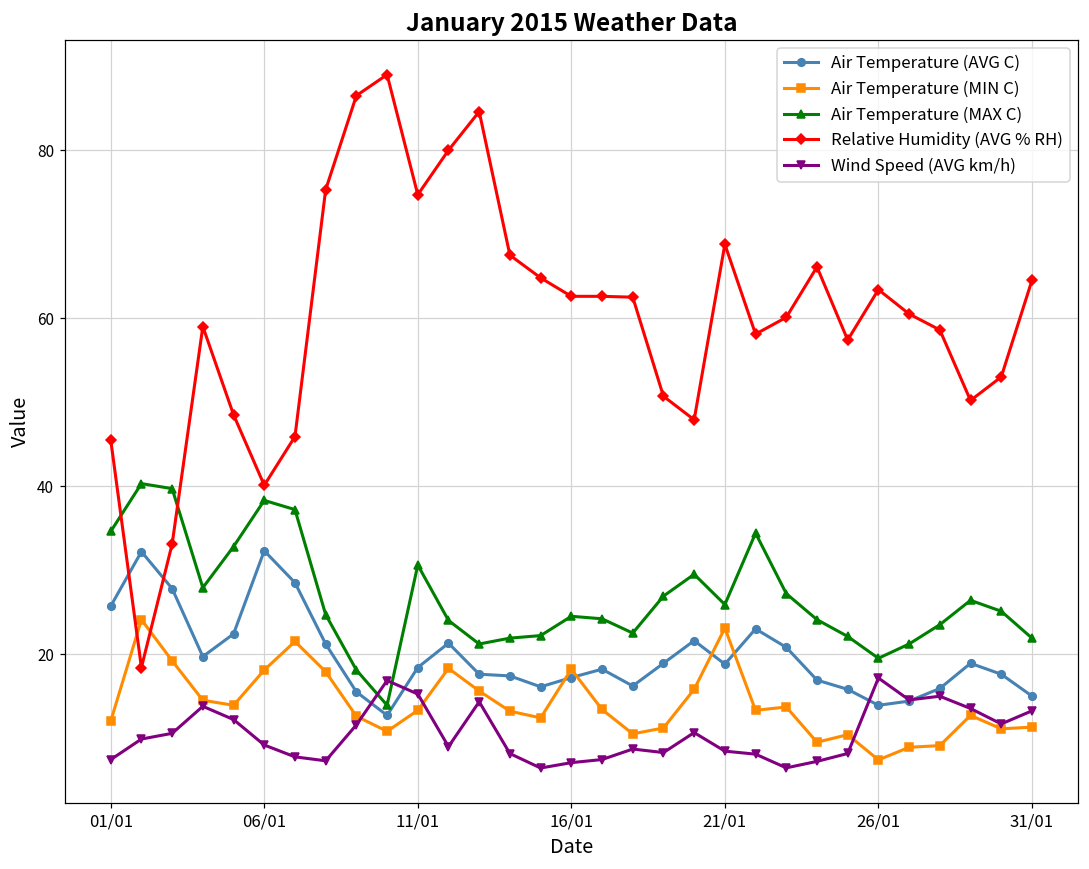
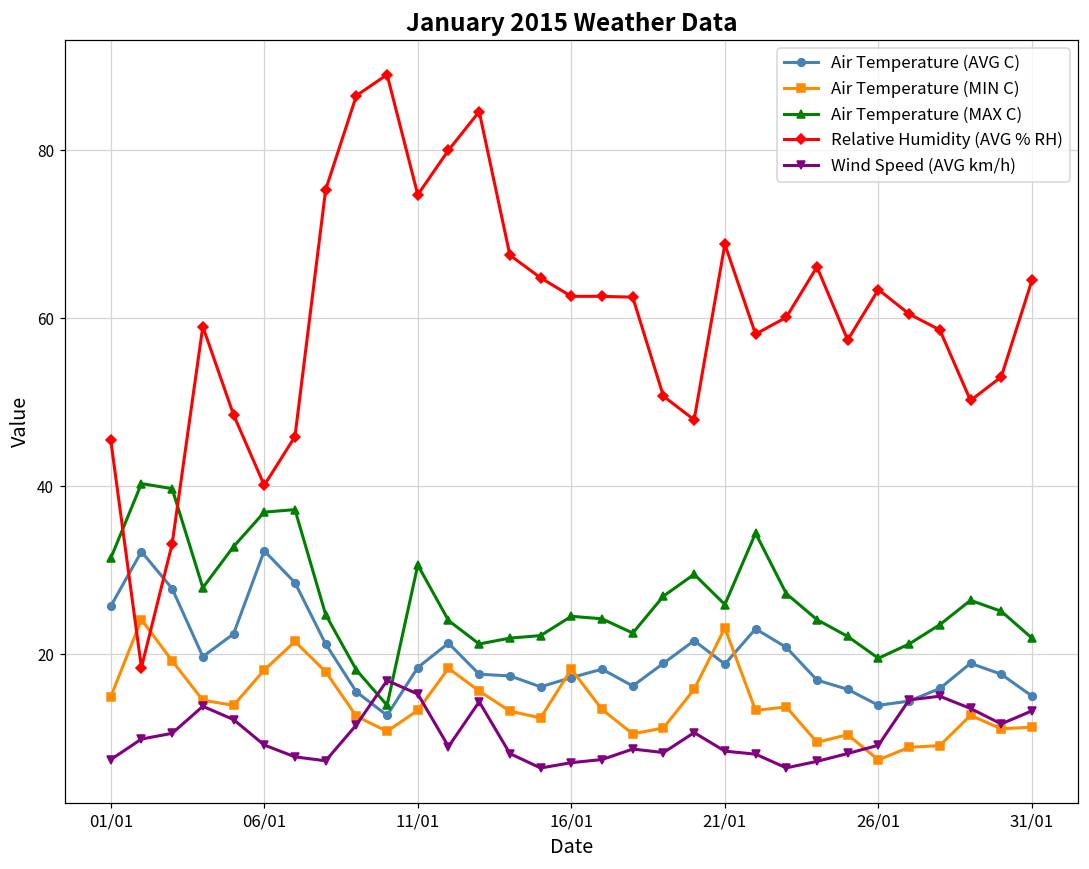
Air Temperature (MIN C), 01/01: 12 -> 15
Air Temperature (MAX C), 01/01: 35 -> 31
Air Temperature (MAX C), 06/01: 38 -> 37
Wind Speed (AVG km/h), 26/01: 17 -> 9
